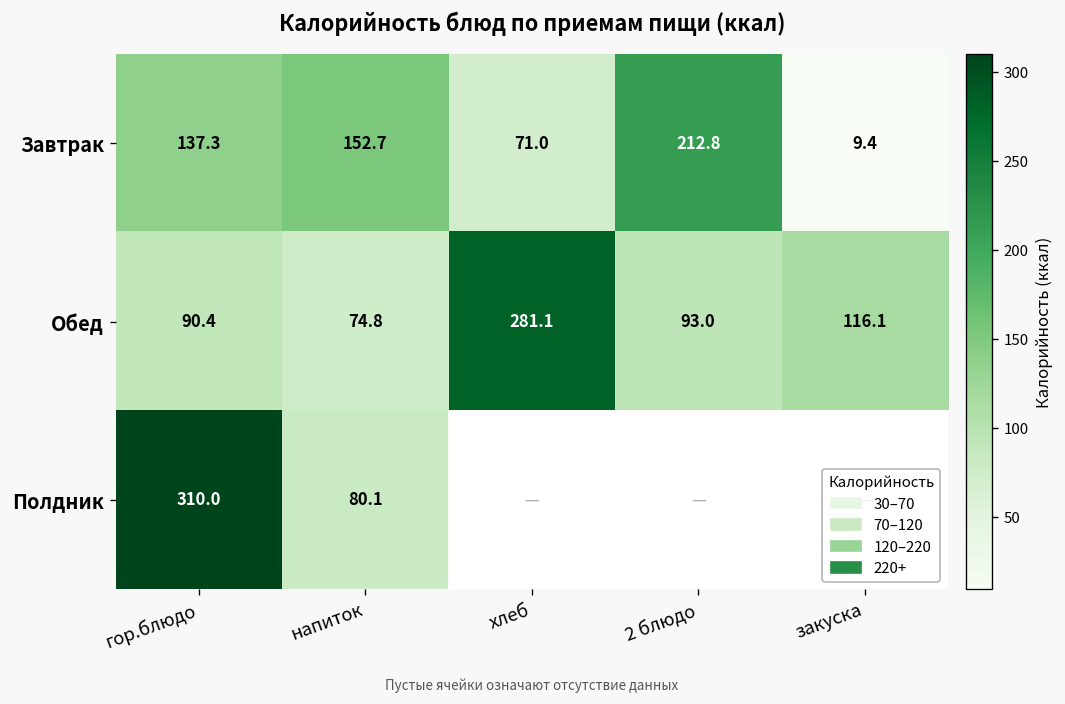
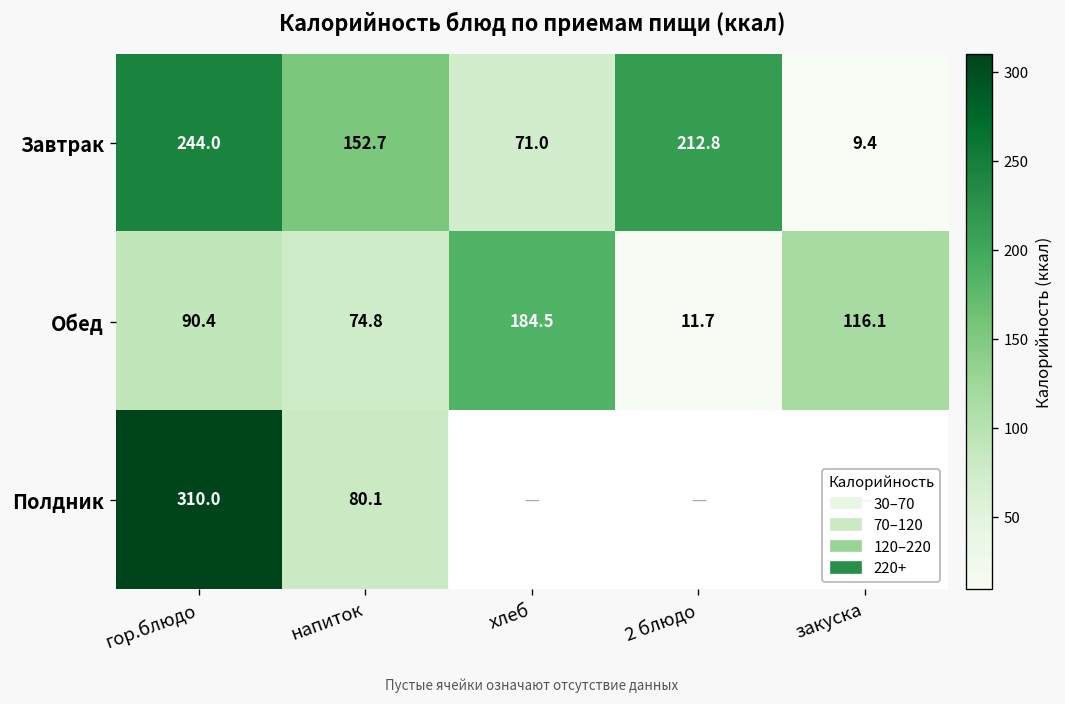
Завтрак, гор.блюдо: 137.3 -> 244.0
Обед, хлеб: 281.1 -> 184.5
Обед, 2 блюдо: 93.0 -> 11.7
